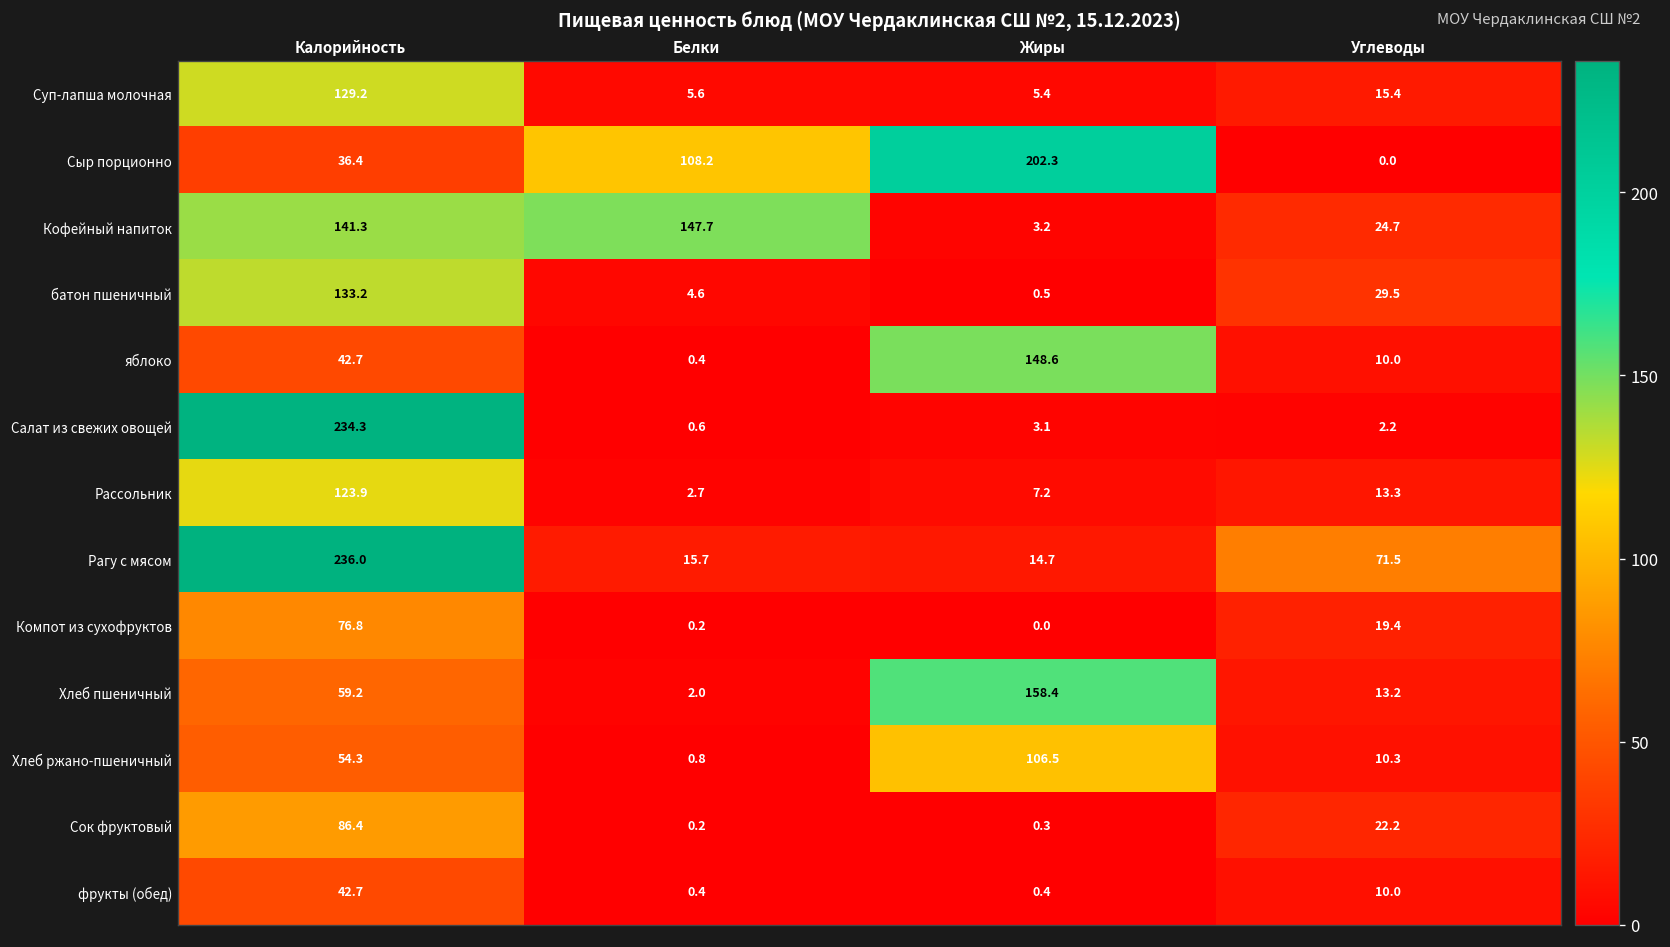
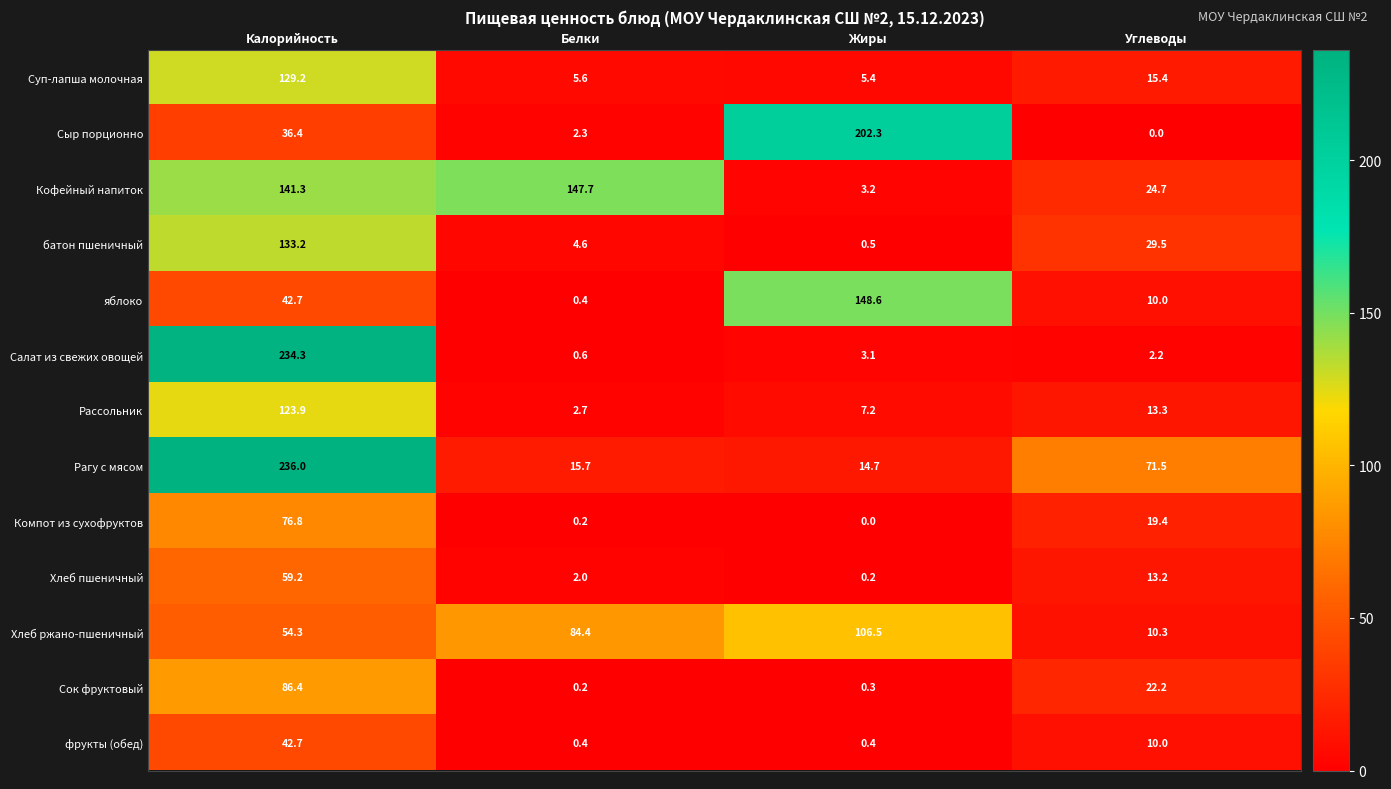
Сыр порционно, Белки: 108.2 -> 2.3
Хлеб пшеничный, Жиры: 158.4 -> 0.2
Хлеб ржано-пшеничный, Белки: 0.8 -> 84.4
